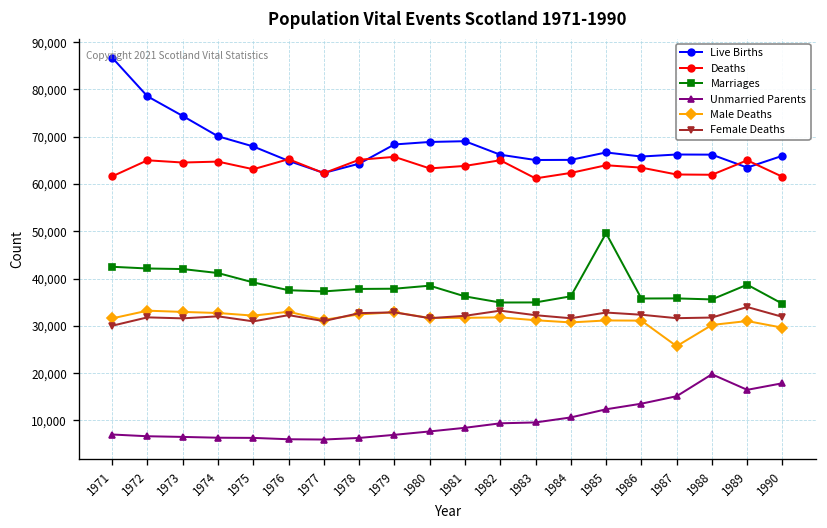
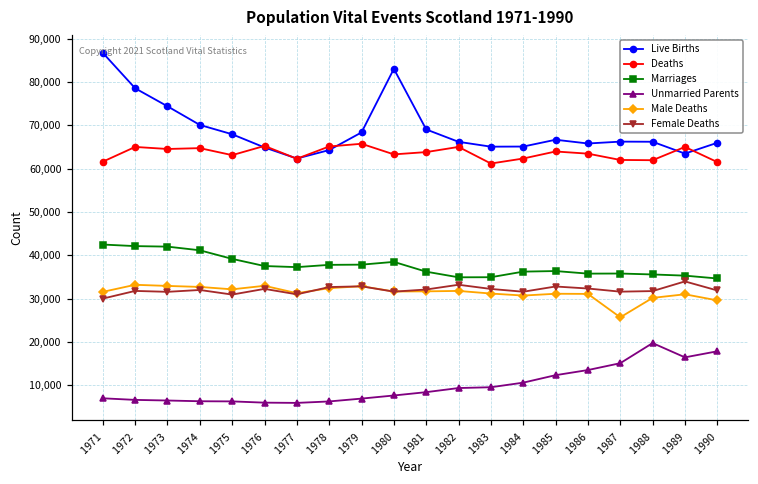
Live Births, 1980: 69,000 -> 83,000
Marriages, 1985: 50,000 -> 36,000
Marriages, 1989: 39,000 -> 35,000
